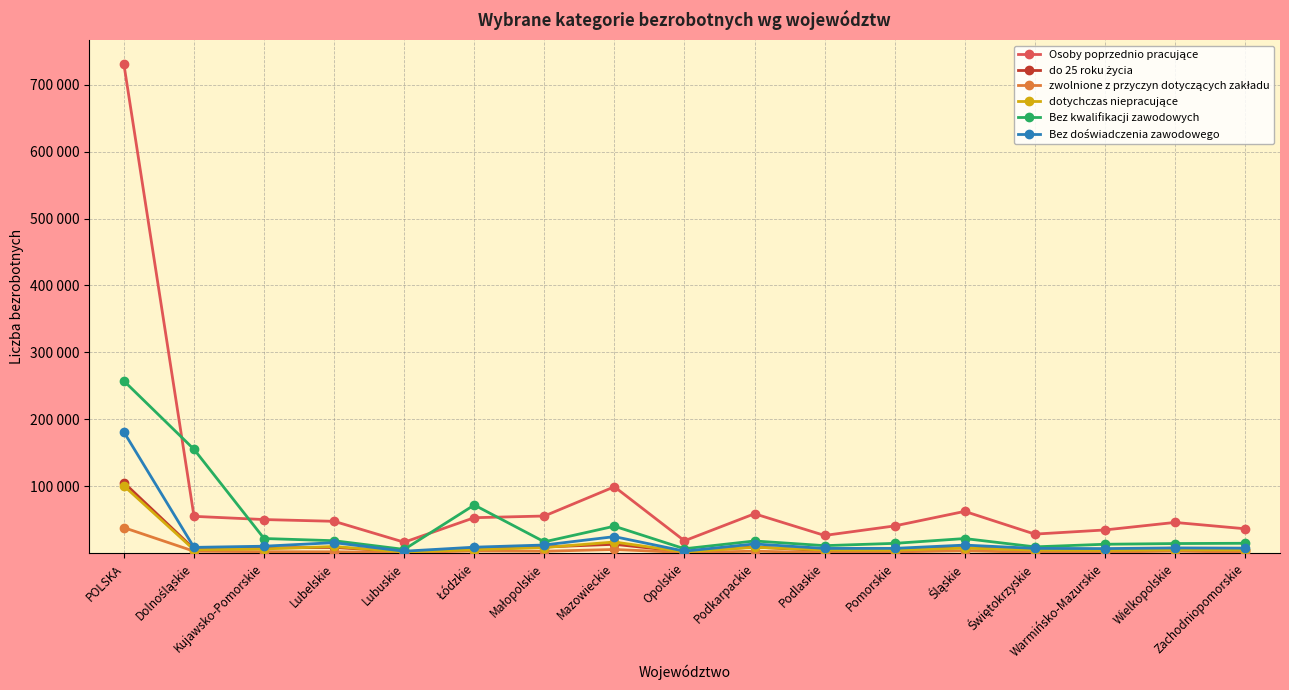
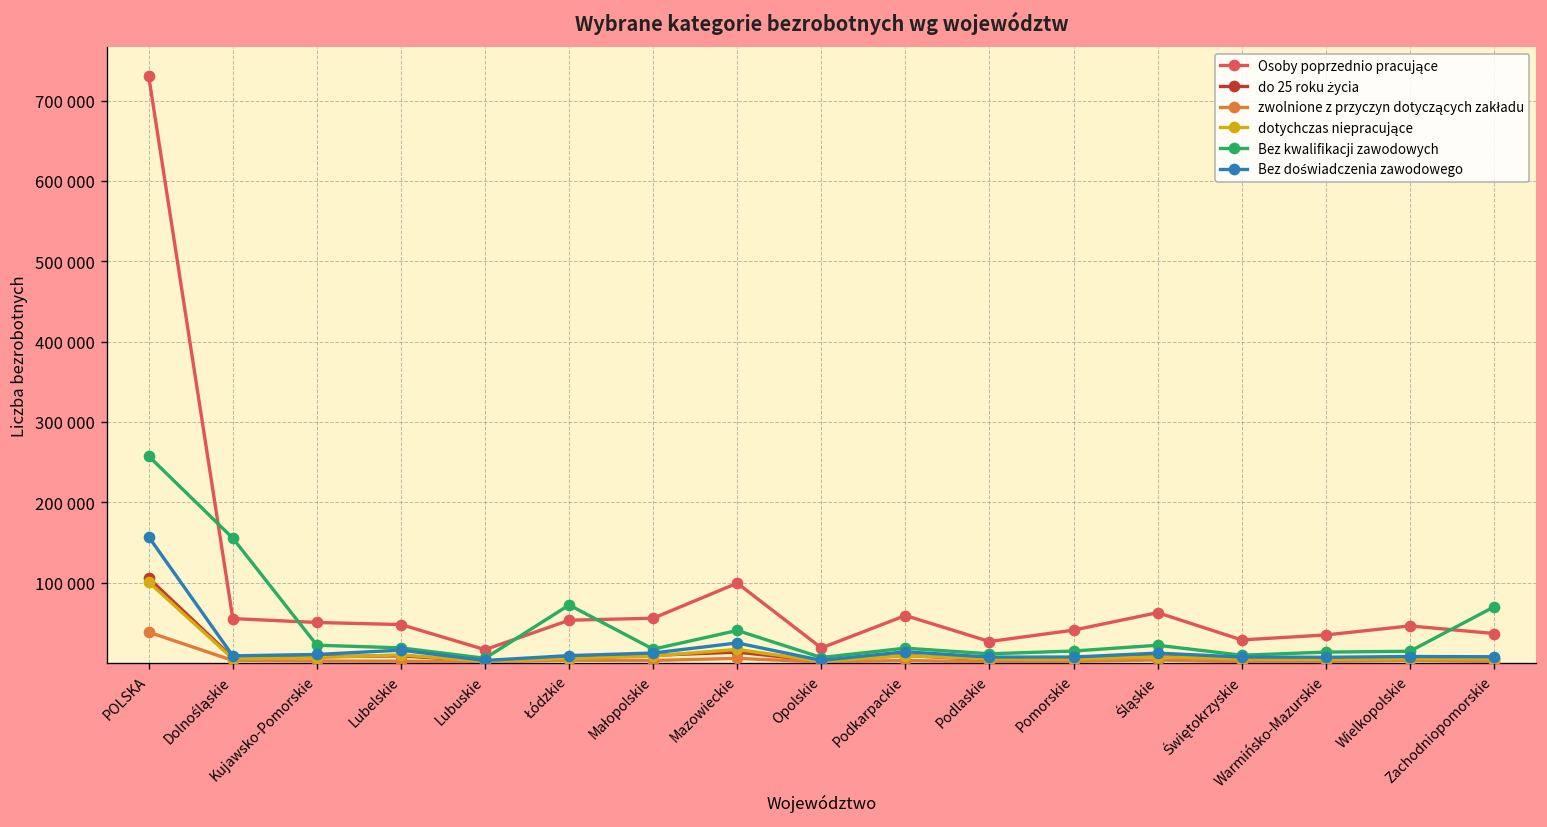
Bez doświadczenia zawodowego, POLSKA: 180000 -> 160000
Bez kwalifikacji zawodowych, Zachodniopomorskie: 10000 -> 70000
